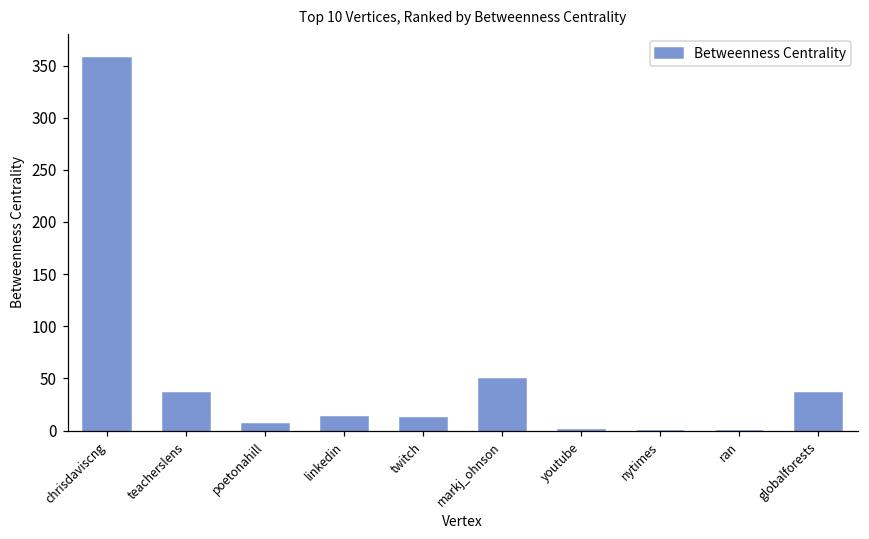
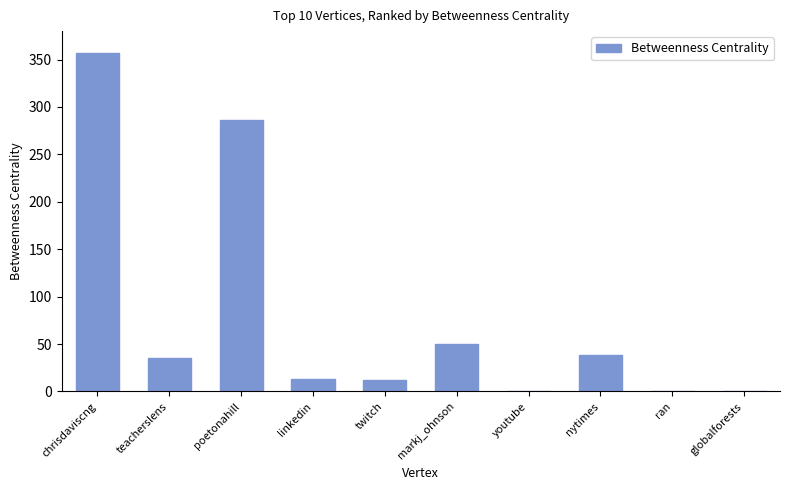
poetonahill: 10 -> 290
nytimes: 0 -> 40
globalforests: 40 -> 0
